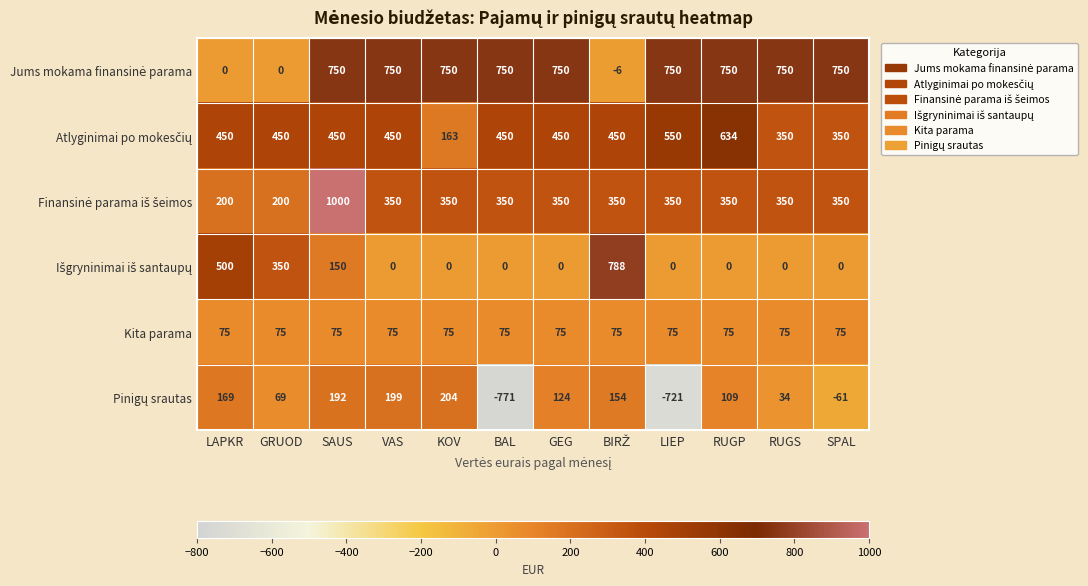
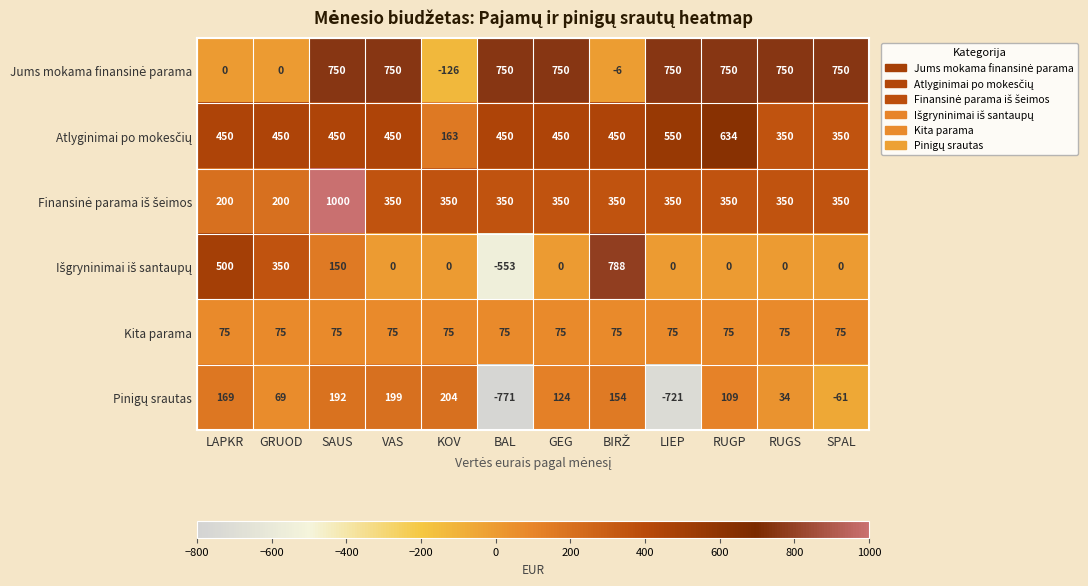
Jums mokama finansinė parama, KOV: 750 -> -126
Išgryninimai iš santaupų, BAL: 0 -> -553
